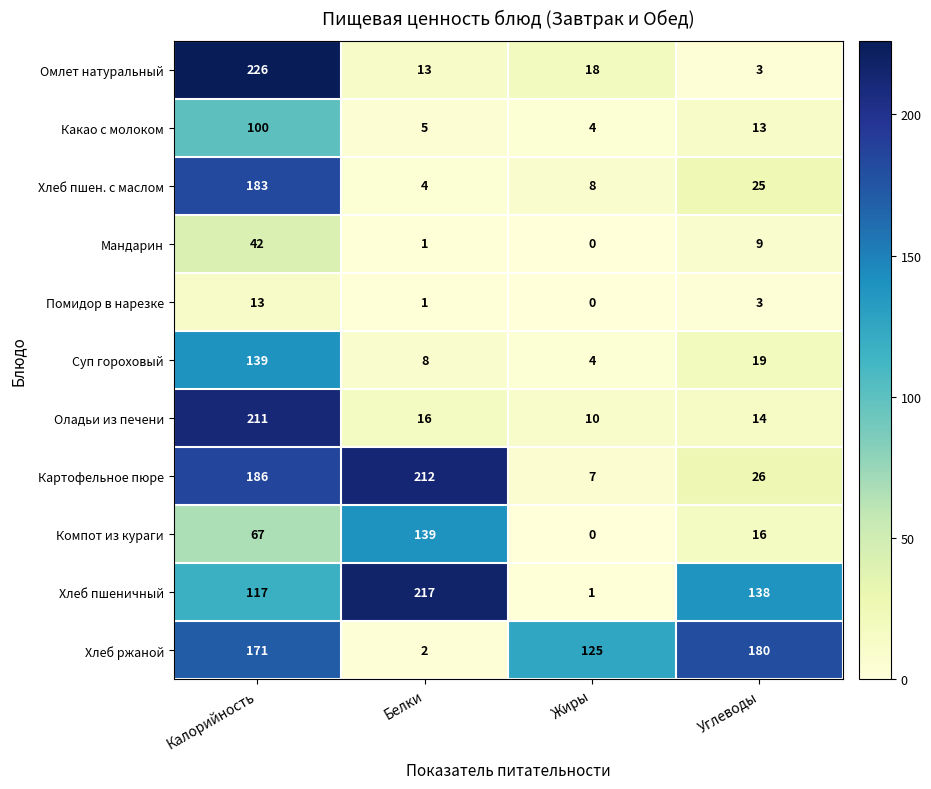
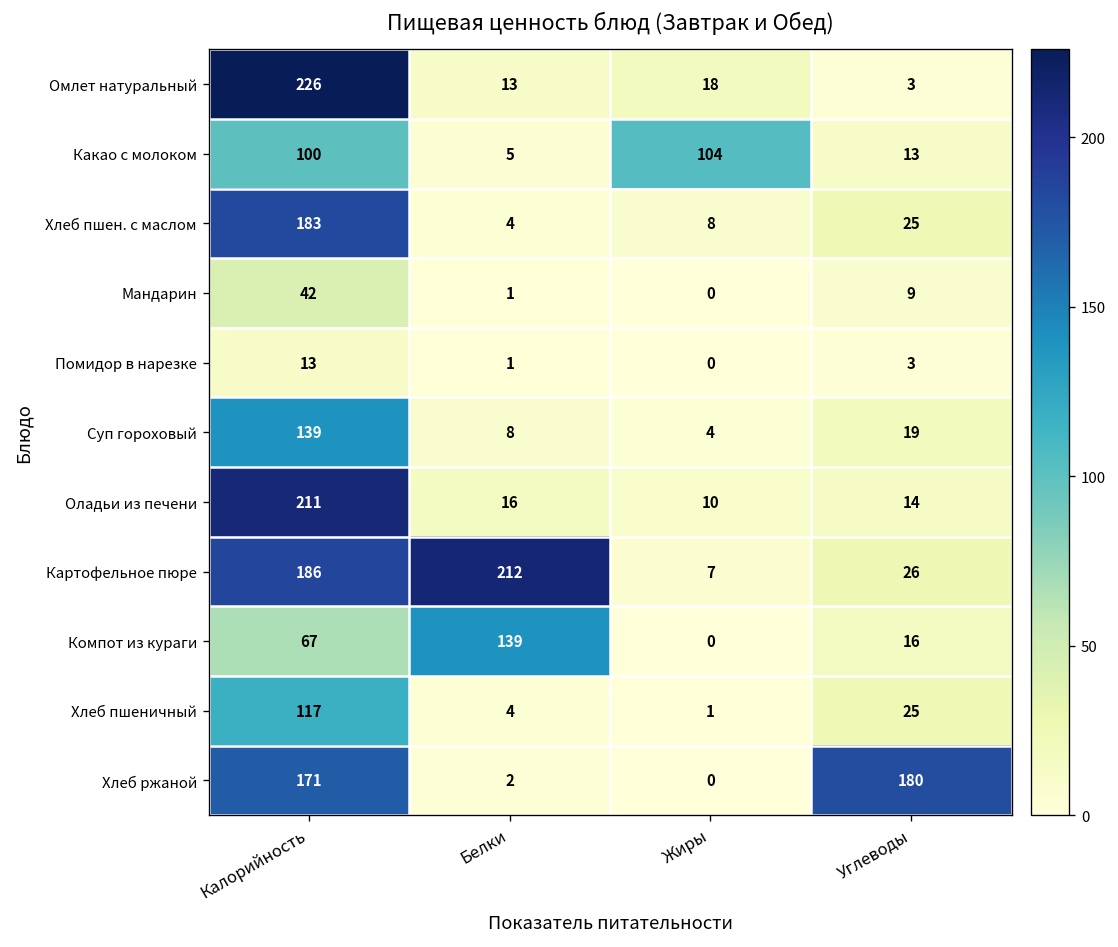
Какао с молоком, Жиры: 4 -> 104
Хлеб пшеничный, Белки: 217 -> 4
Хлеб пшеничный, Углеводы: 138 -> 25
Хлеб ржаной, Жиры: 125 -> 0
